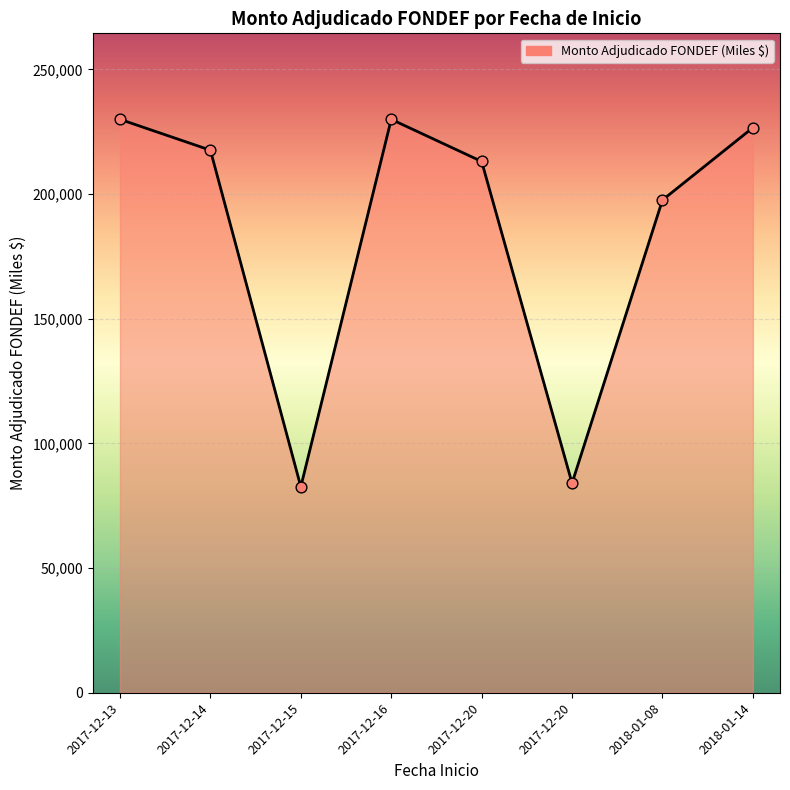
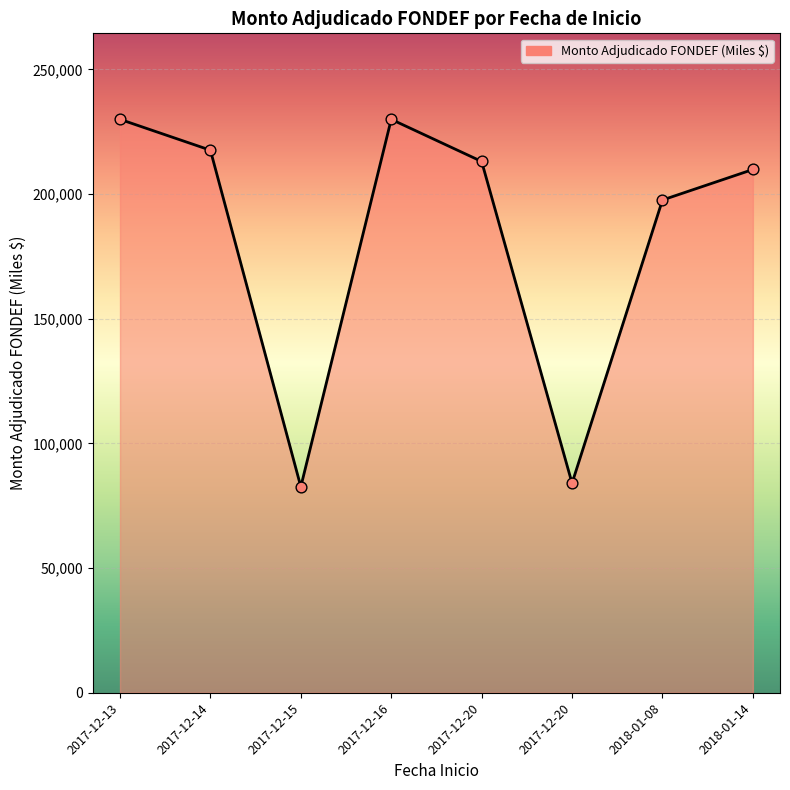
2018-01-14: 227,000 -> 210,000
